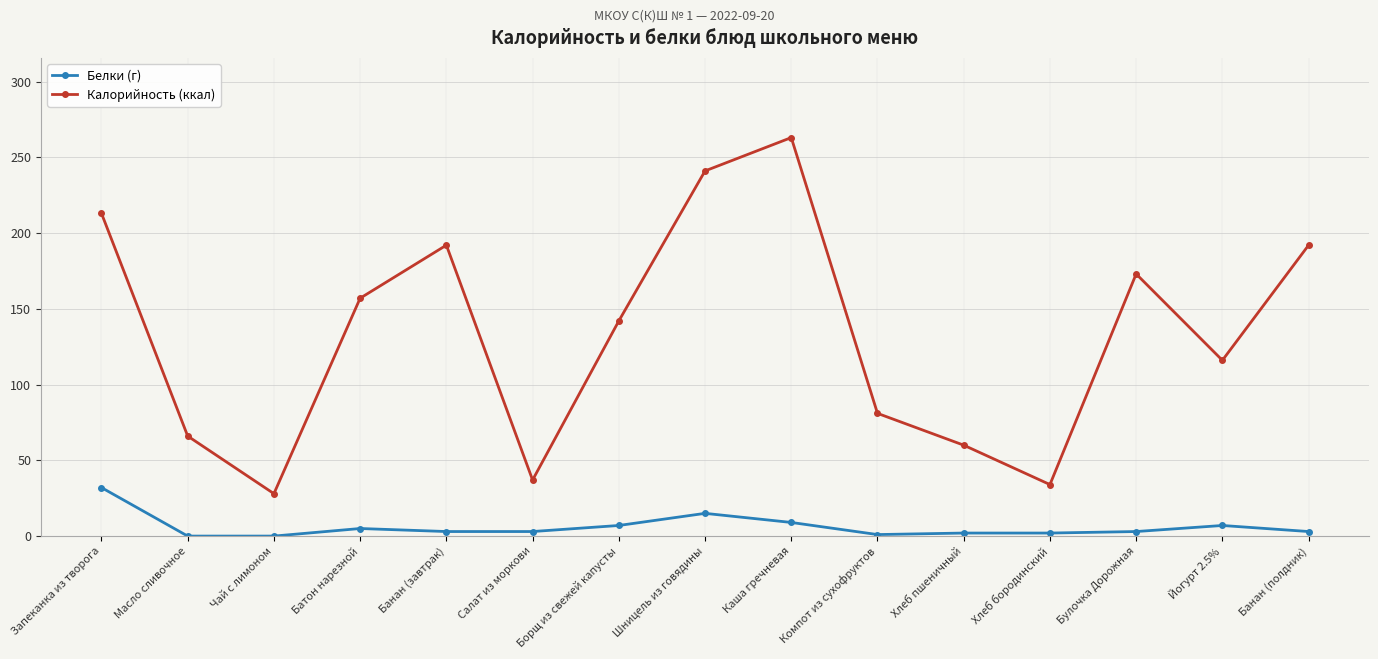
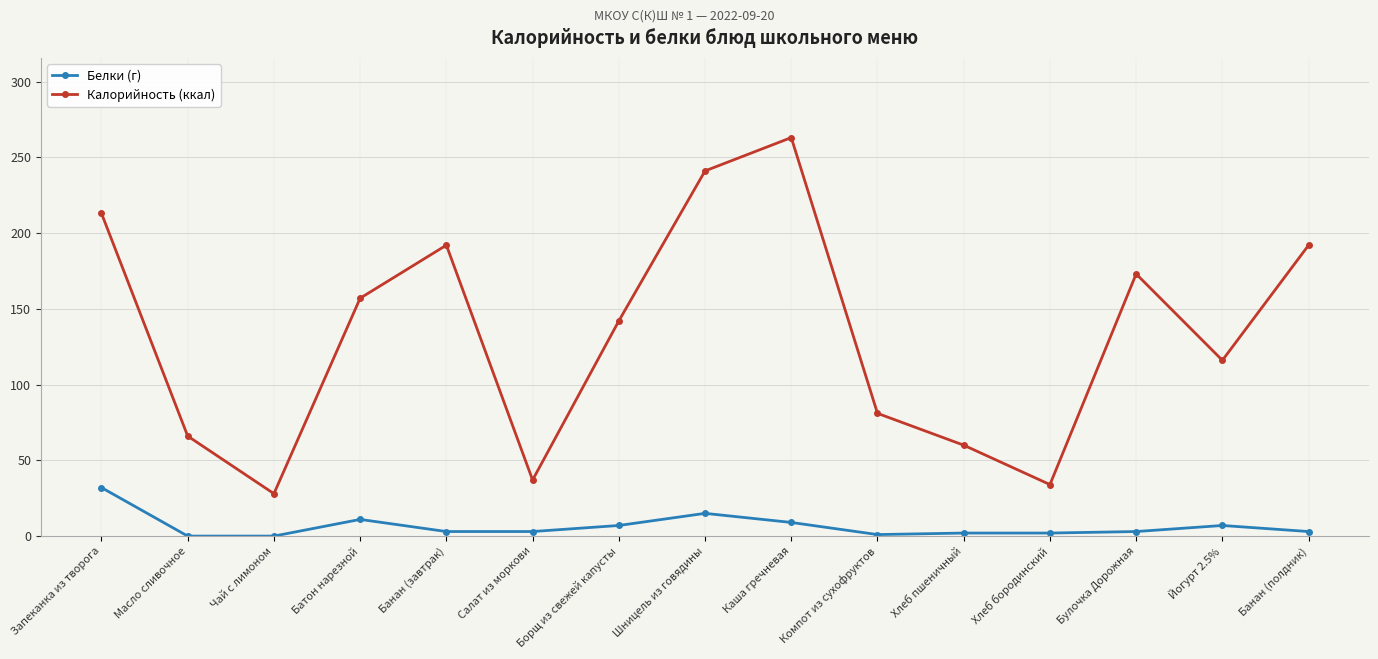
Белки (г), Батон нарезной: 5 -> 11
